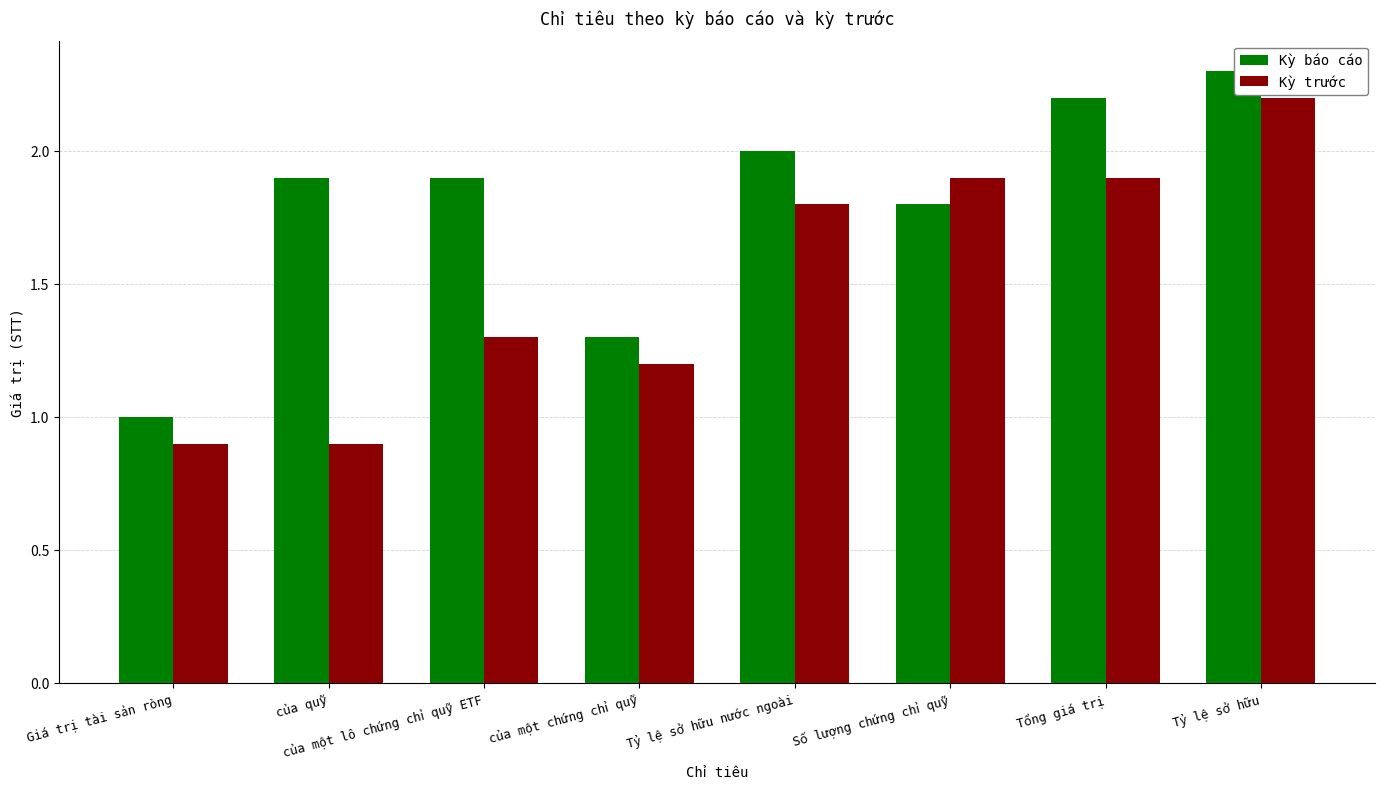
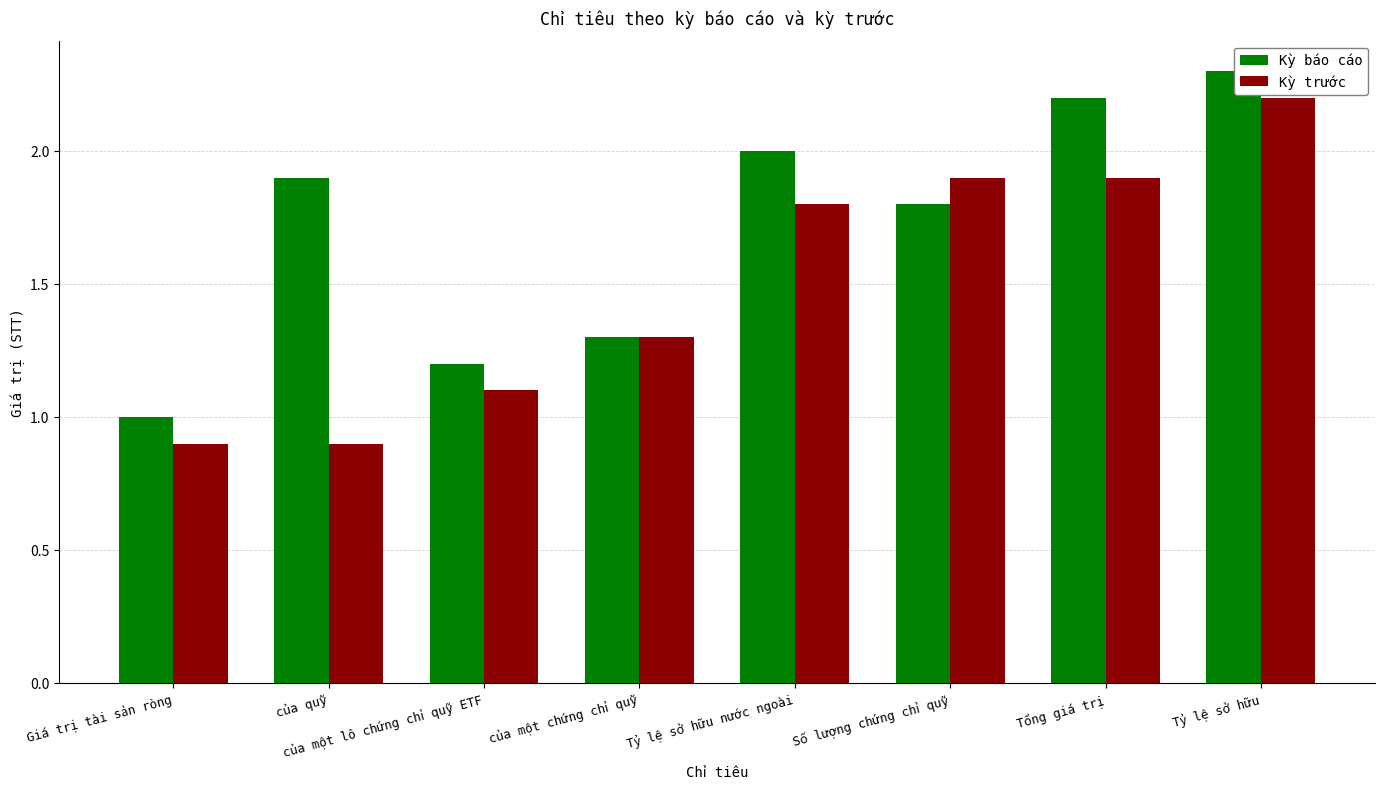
Kỳ báo cáo, của một lô chứng chỉ quỹ ETF: 1.9 -> 1.2
Kỳ trước, của một lô chứng chỉ quỹ ETF: 1.3 -> 1.1
Kỳ trước, của một chứng chỉ quỹ: 1.2 -> 1.3
